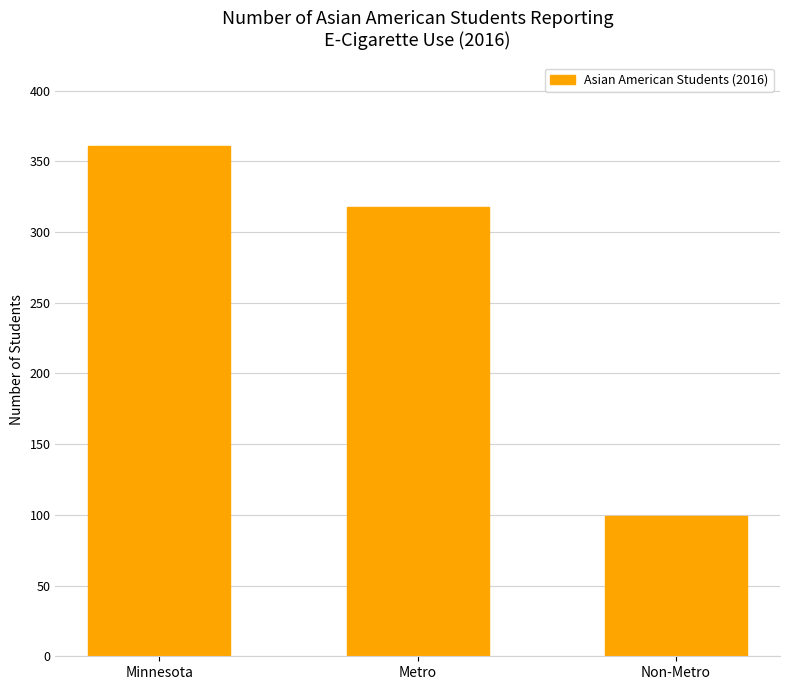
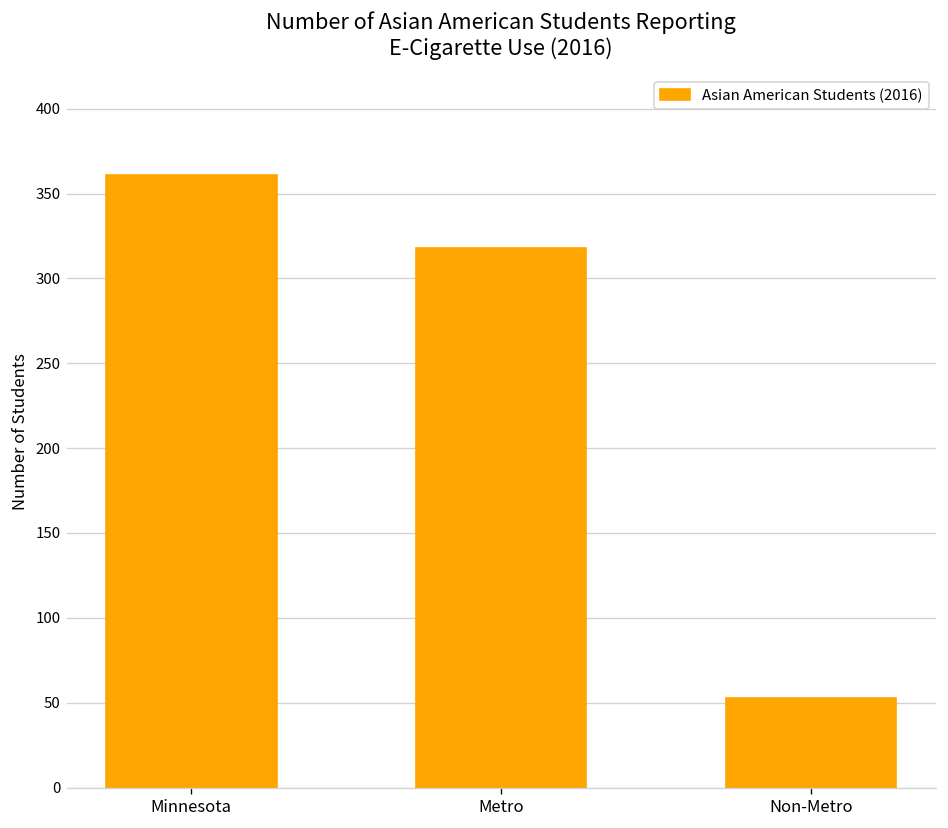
Non-Metro: 99 -> 53
